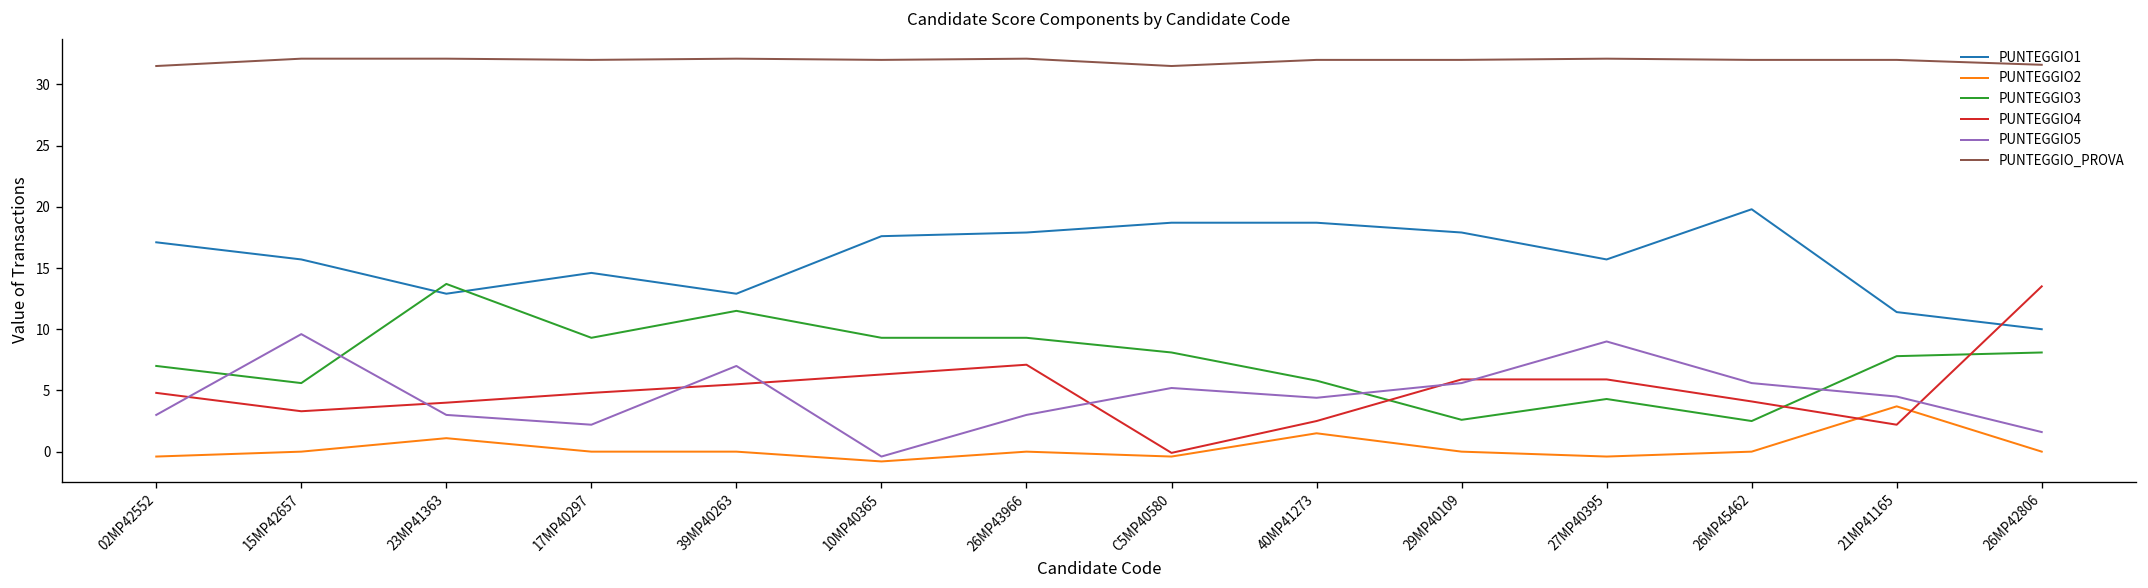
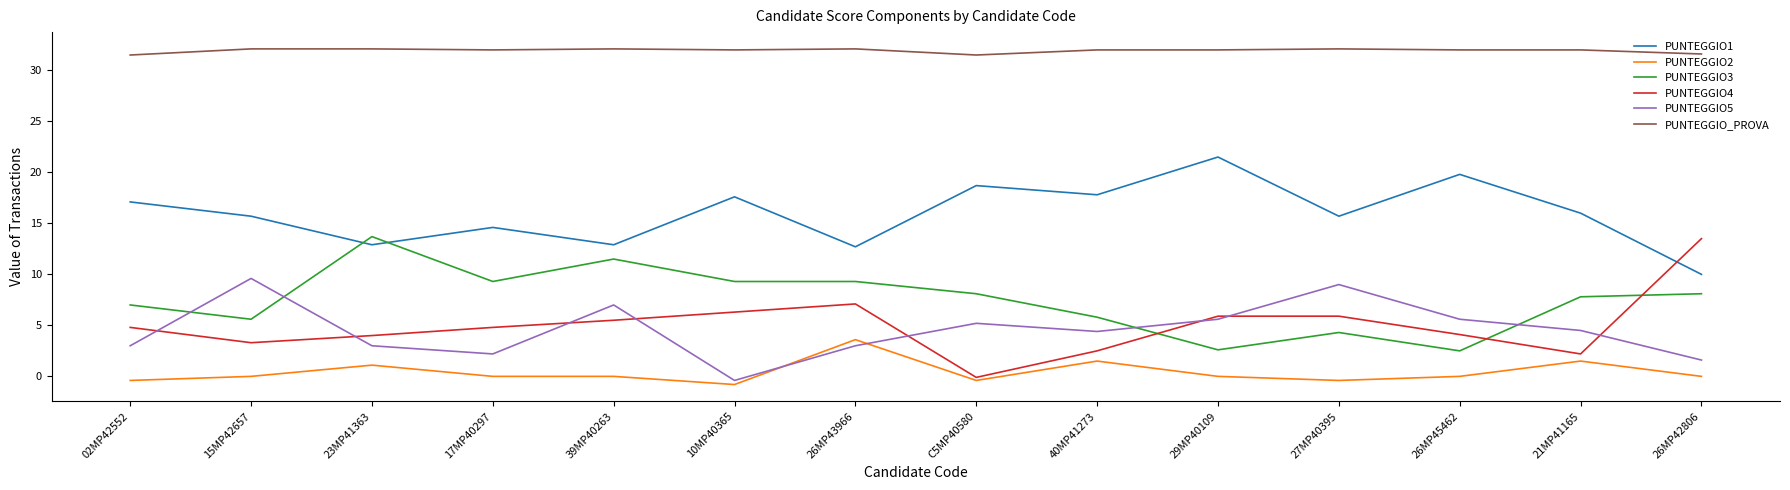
PUNTEGGIO1, 26MP43966: 17.9 -> 12.7
PUNTEGGIO2, 26MP43966: 0.0 -> 3.6
PUNTEGGIO1, 40MP41273: 18.7 -> 17.8
PUNTEGGIO1, 29MP40109: 17.9 -> 21.5
PUNTEGGIO1, 21MP41165: 11.4 -> 16.0
PUNTEGGIO2, 21MP41165: 3.7 -> 1.5
